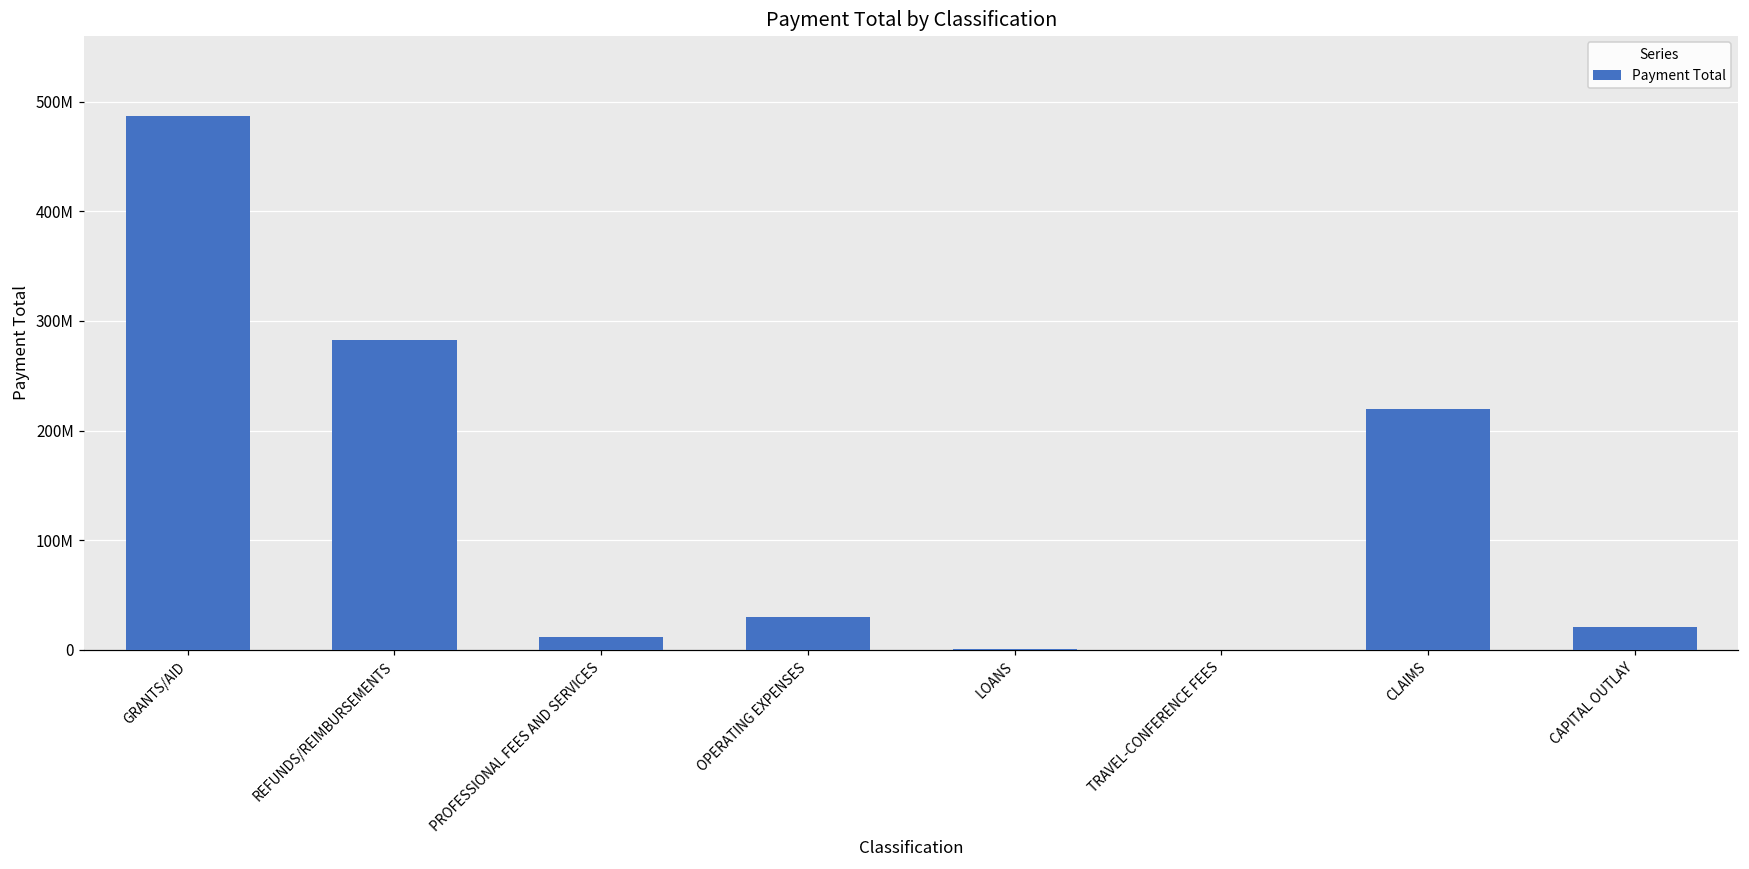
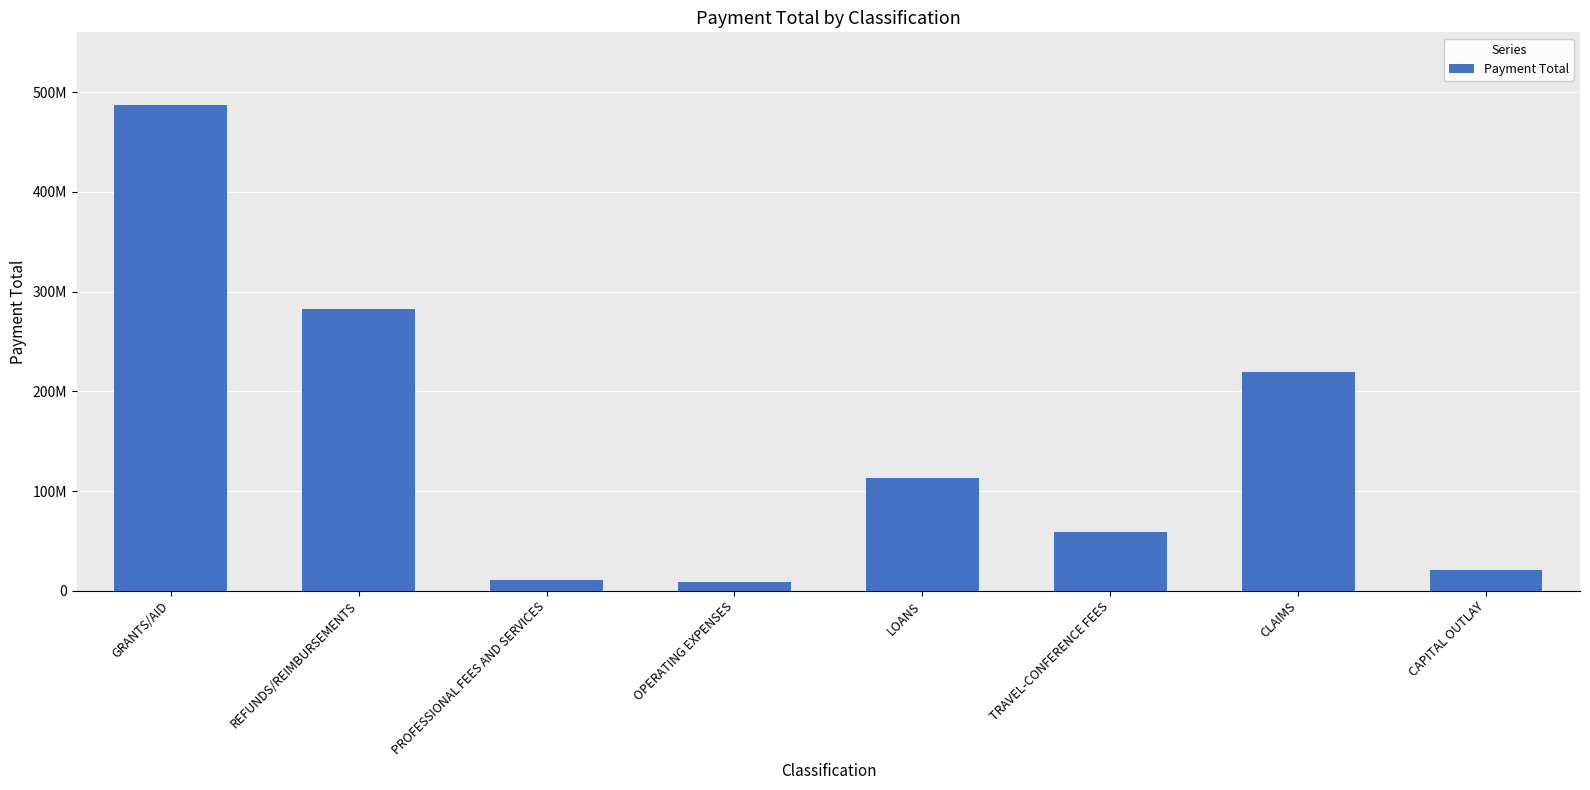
OPERATING EXPENSES: 30000000 -> 10000000
LOANS: 0 -> 110000000
TRAVEL-CONFERENCE FEES: 0 -> 60000000
